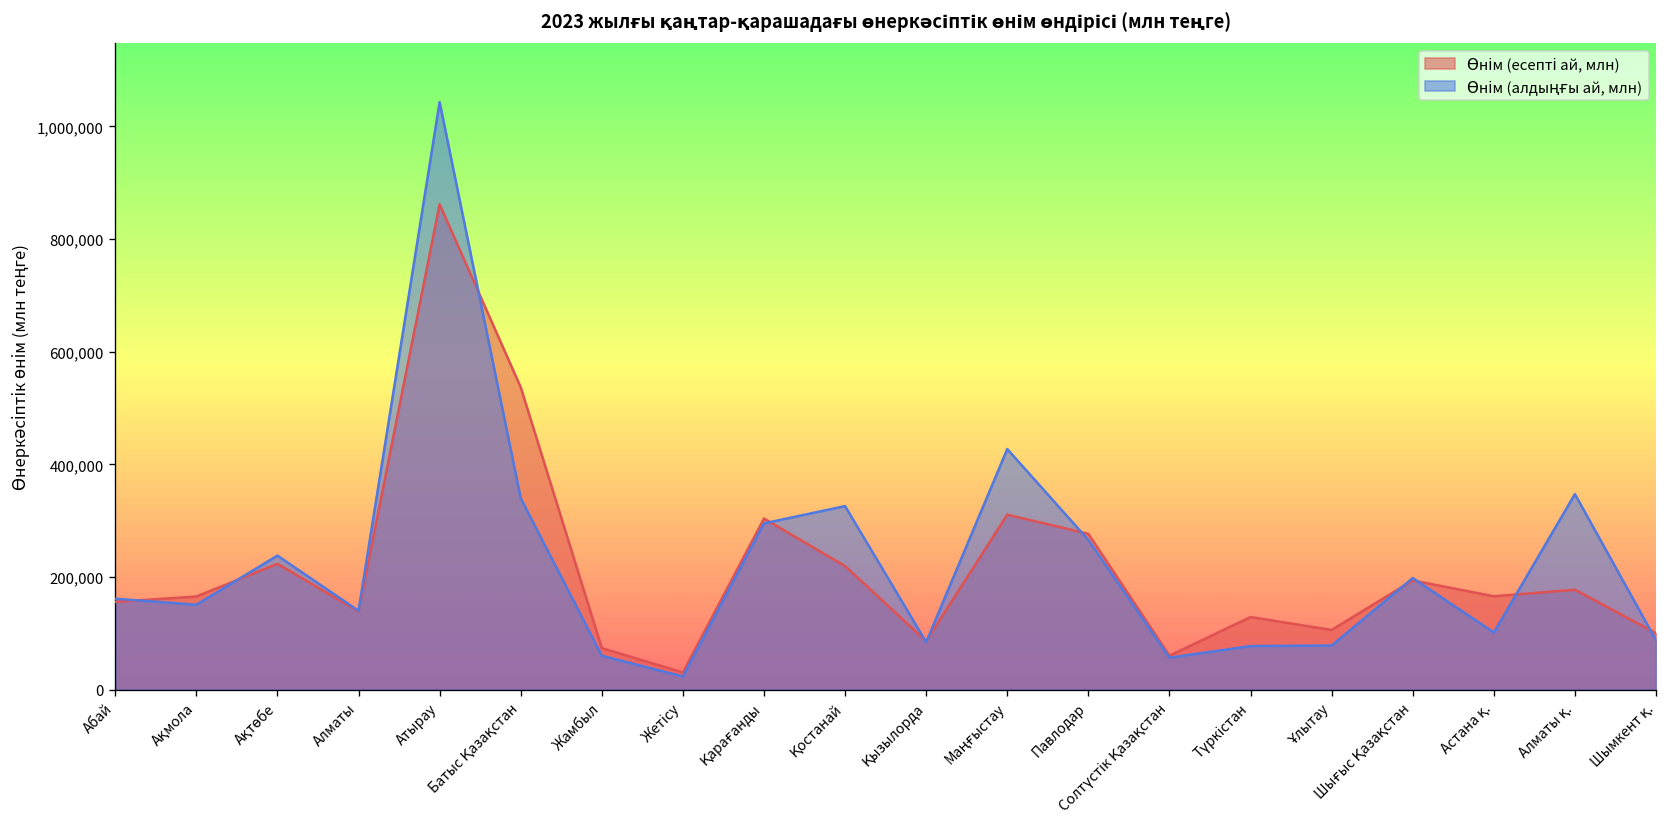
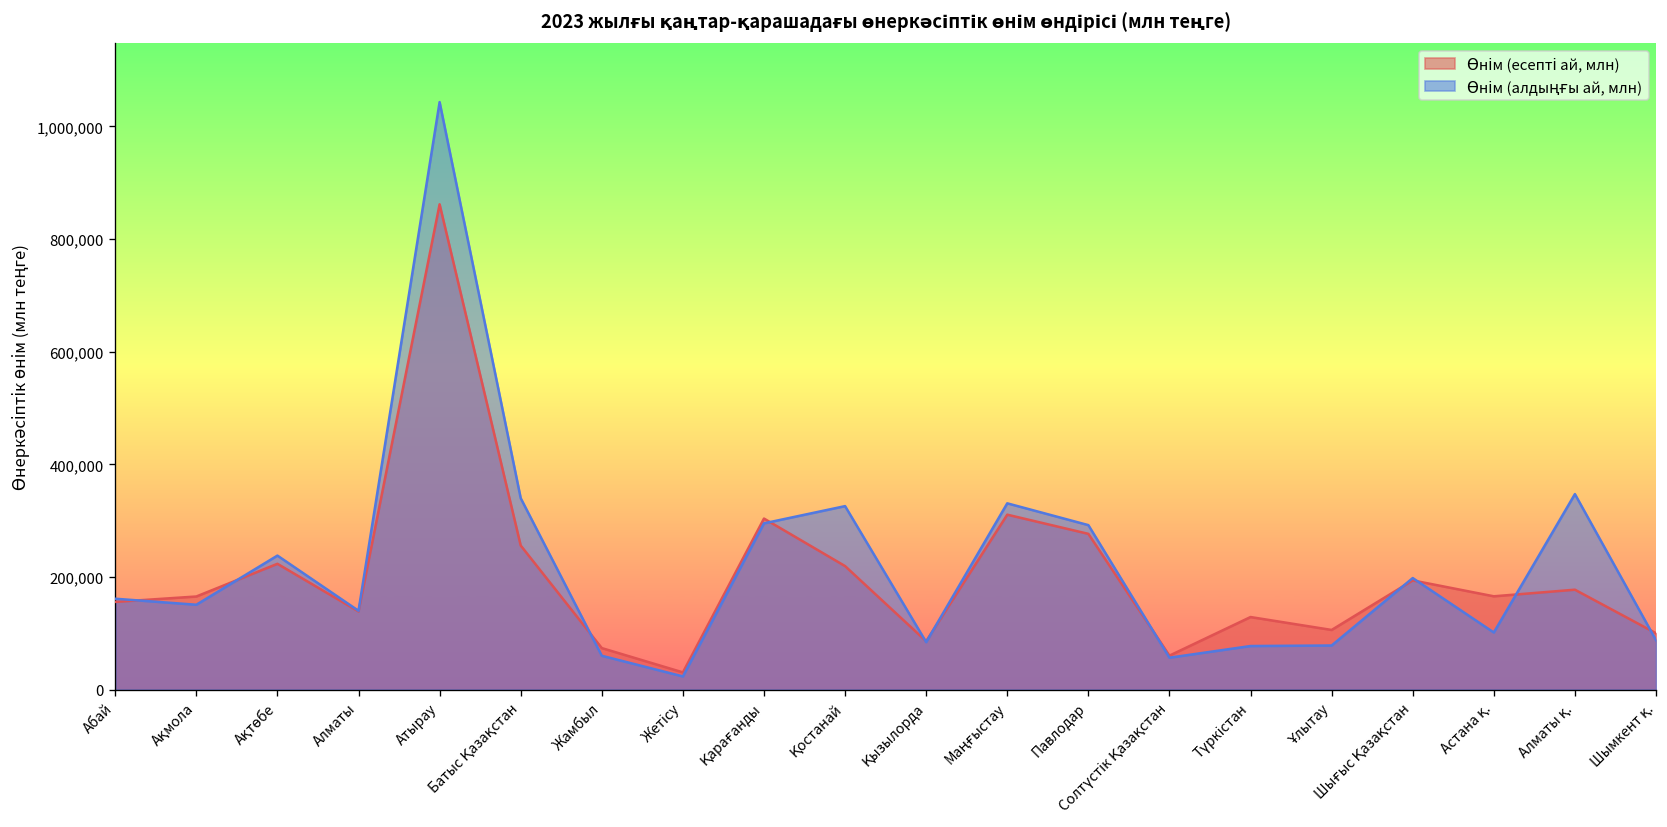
Өнім (есепті ай, млн), Батыс Қазақстан: 540,000 -> 260,000
Өнім (алдыңғы ай, млн), Маңғыстау: 430,000 -> 330,000
Өнім (алдыңғы ай, млн), Павлодар: 270,000 -> 290,000
